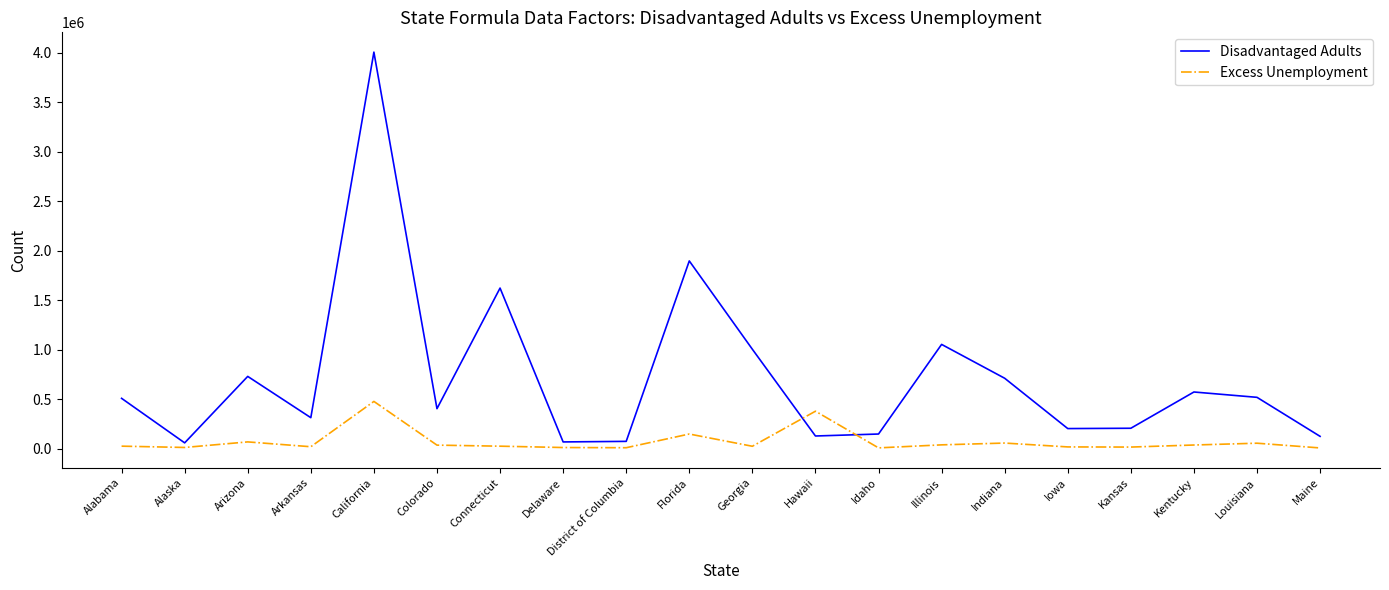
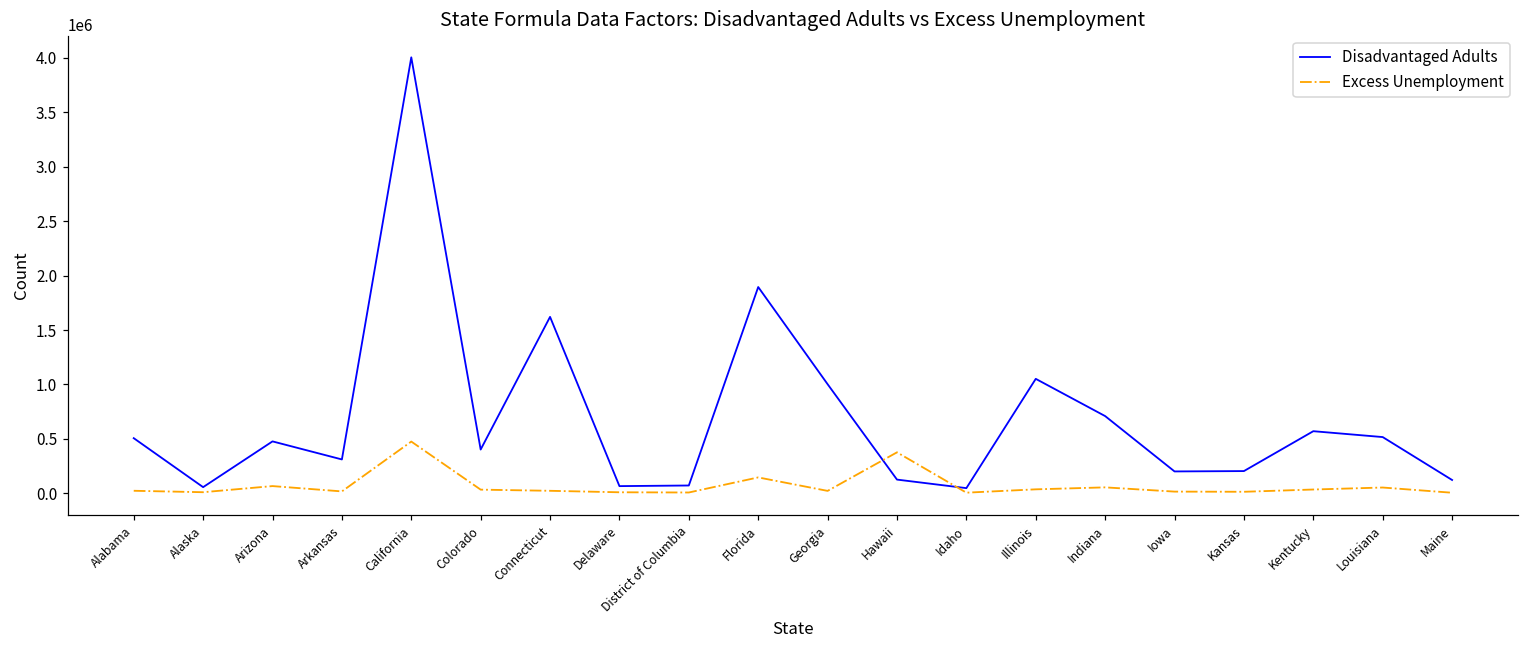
Disadvantaged Adults, Arizona: 700000 -> 500000
Disadvantaged Adults, Idaho: 100000 -> 0
